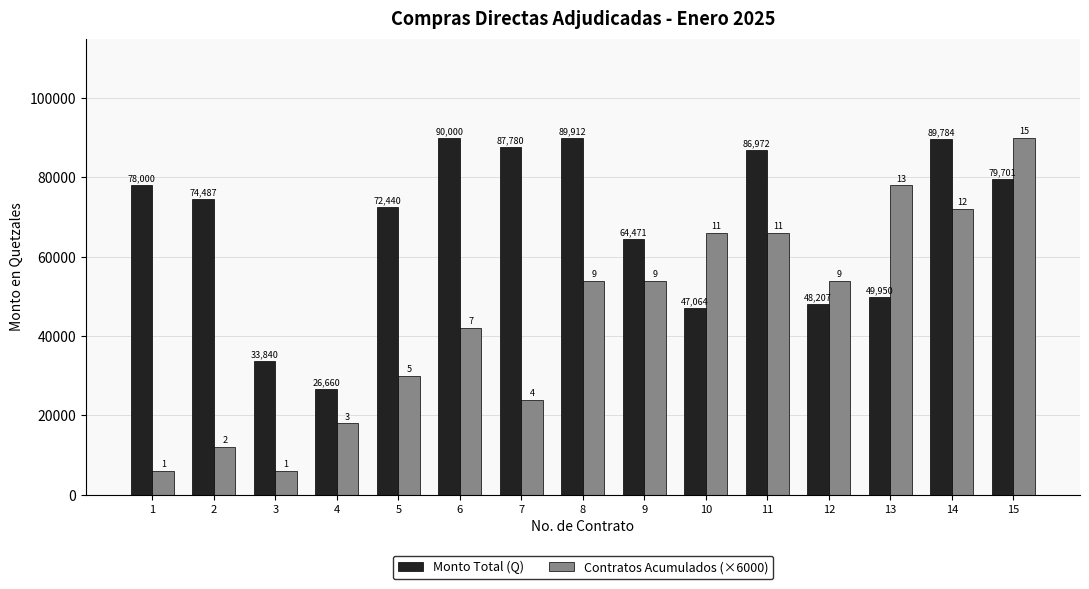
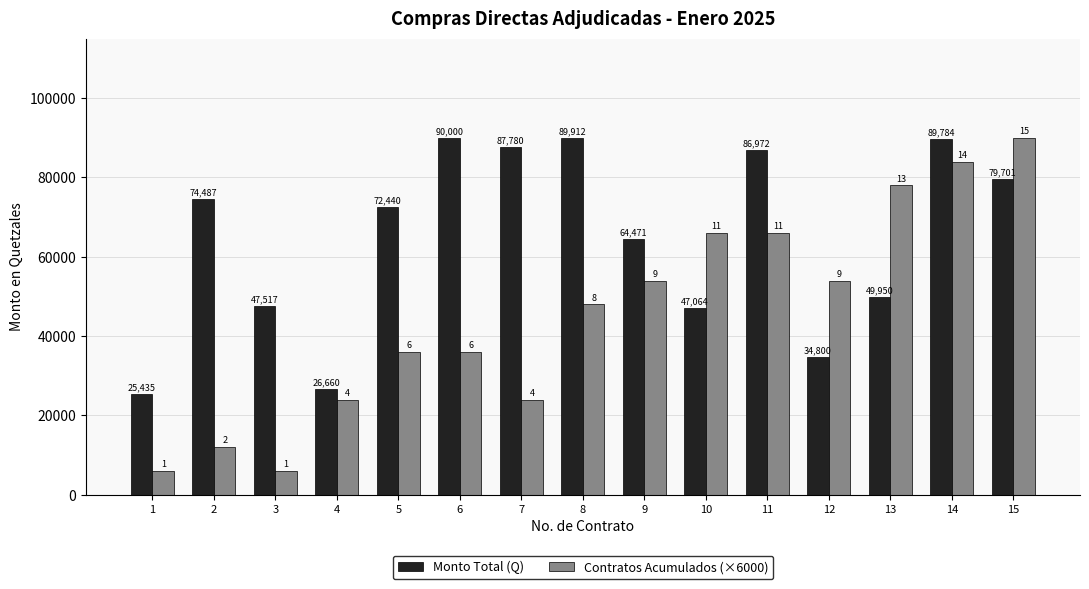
Monto Total (Q), 1: 78,000 -> 25,435
Monto Total (Q), 3: 33,840 -> 47,517
Contratos Acumulados (×6000), 4: 3 -> 4
Contratos Acumulados (×6000), 5: 5 -> 6
Contratos Acumulados (×6000), 6: 7 -> 6
Contratos Acumulados (×6000), 8: 9 -> 8
Monto Total (Q), 12: 48,207 -> 34,800
Contratos Acumulados (×6000), 14: 12 -> 14
